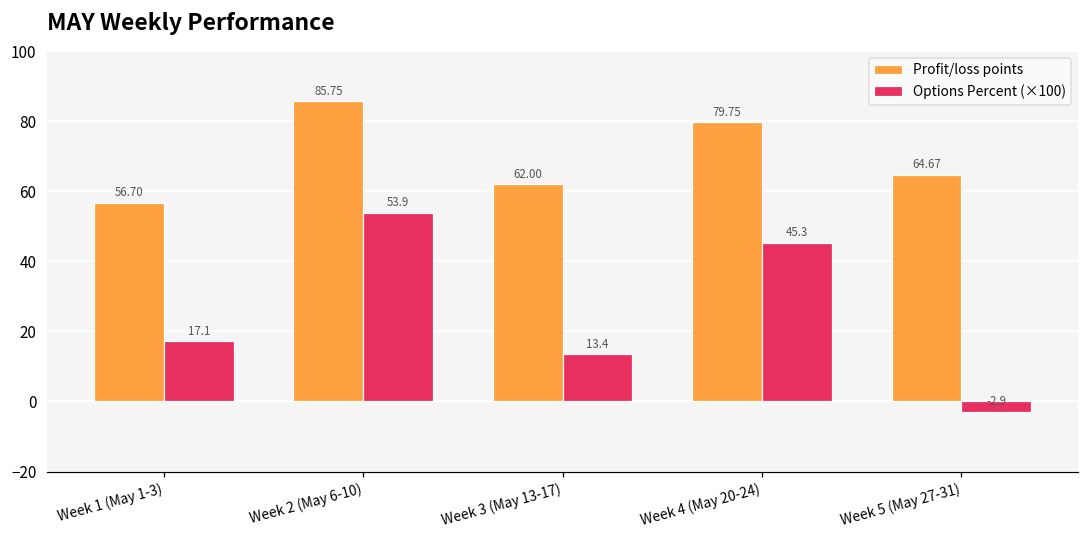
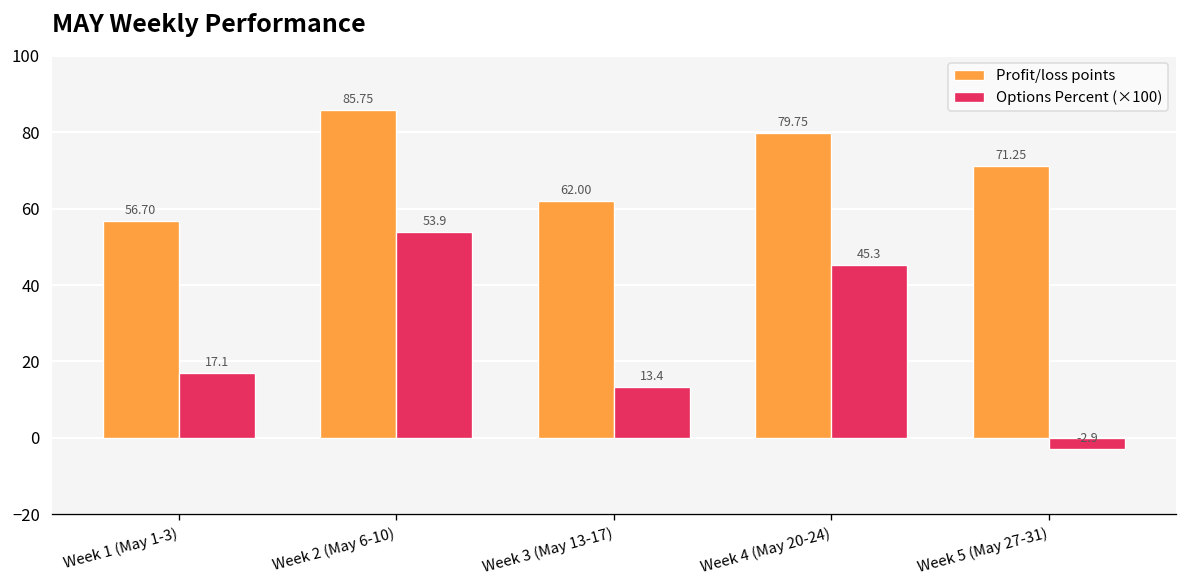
Profit/loss points, Week 5 (May 27-31): 64.67 -> 71.25
